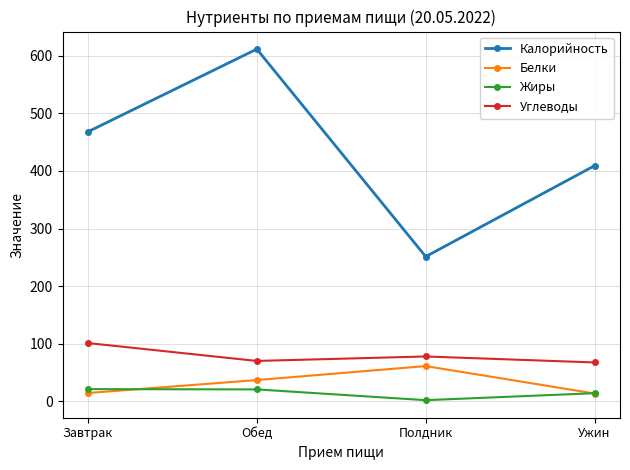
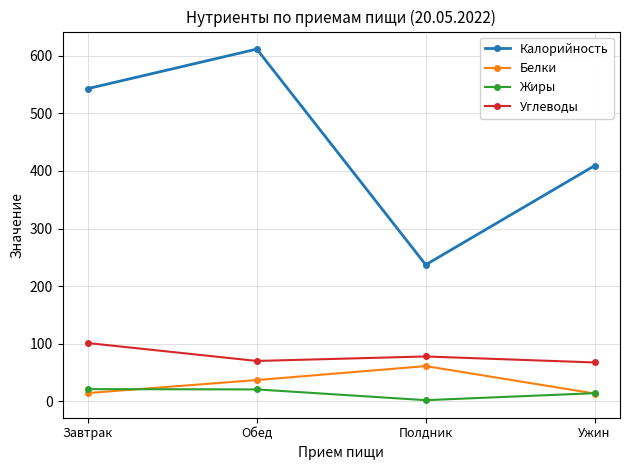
Калорийность, Завтрак: 470 -> 540
Калорийность, Полдник: 250 -> 240
